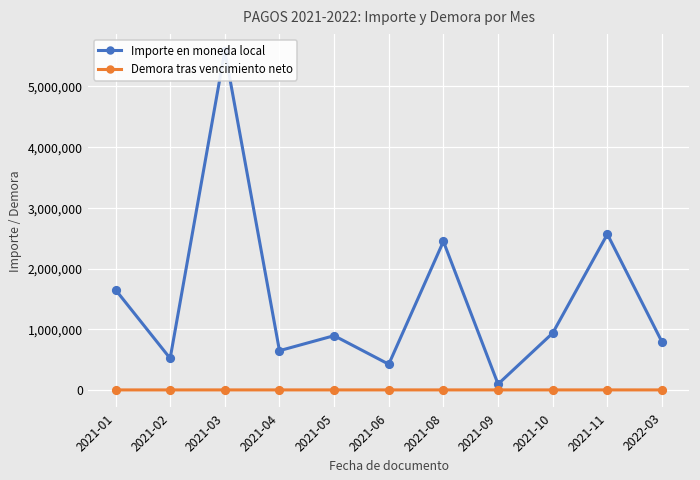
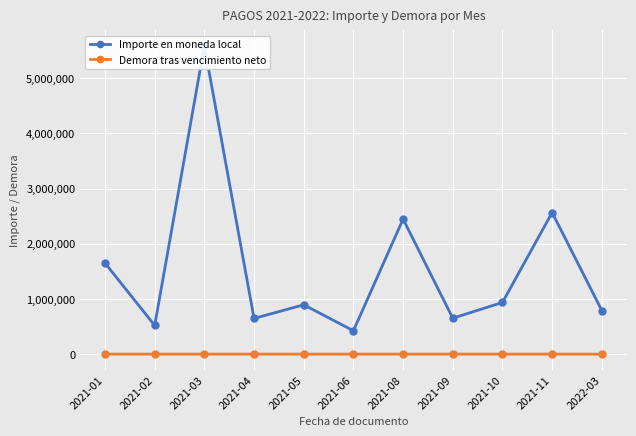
Importe en moneda local, 2021-09: 100,000 -> 700,000
